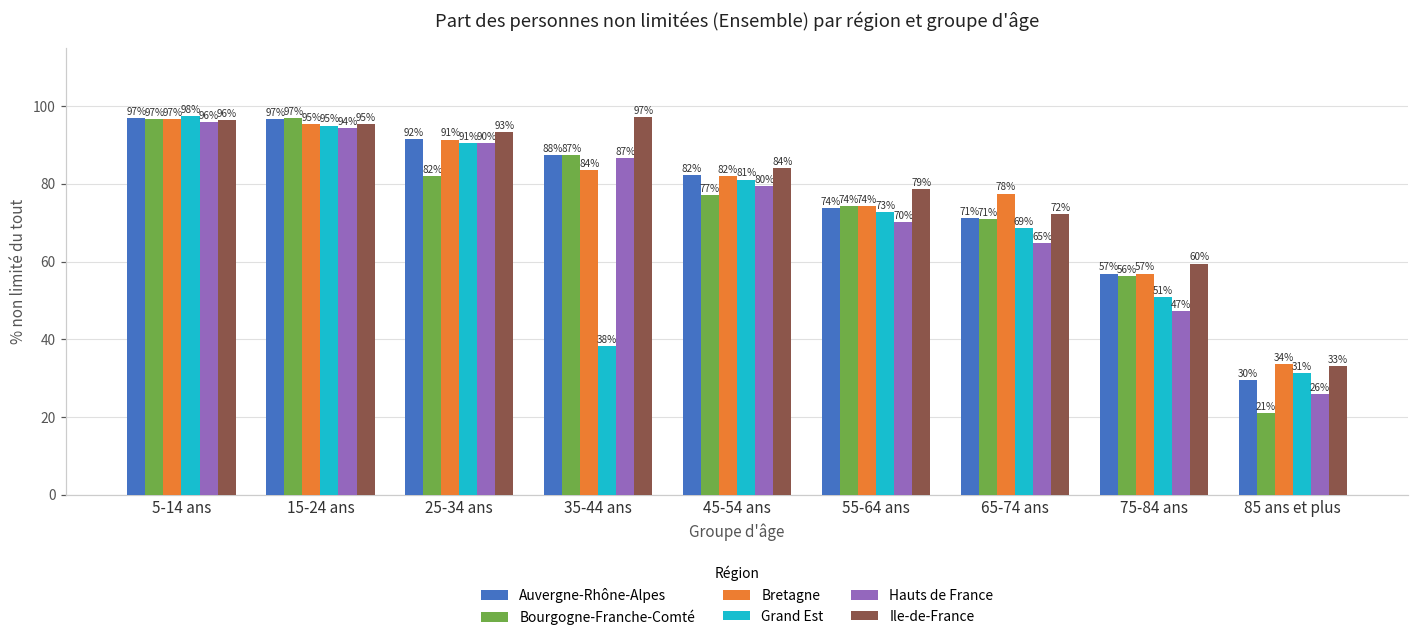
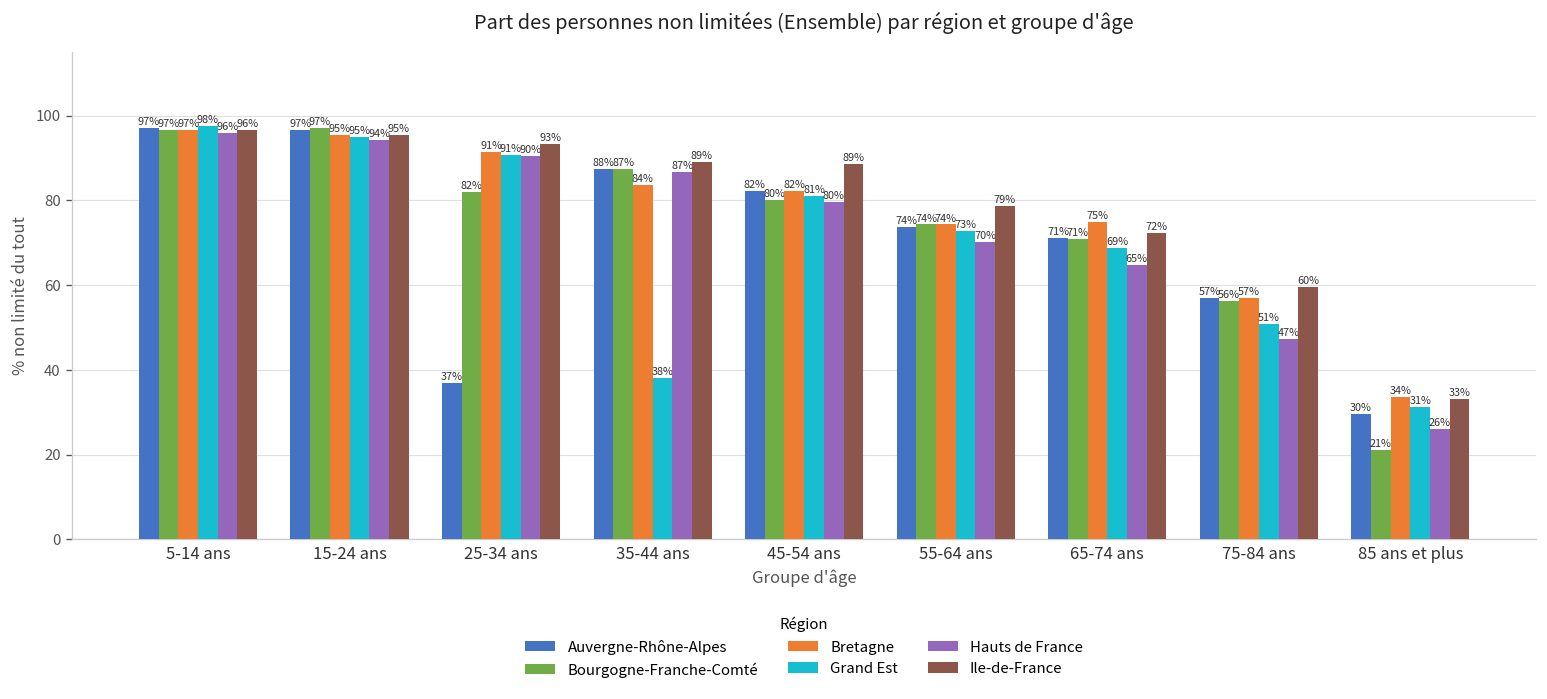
Auvergne-Rhône-Alpes, 25-34 ans: 92% -> 37%
Ile-de-France, 35-44 ans: 97% -> 89%
Bourgogne-Franche-Comté, 45-54 ans: 77% -> 80%
Ile-de-France, 45-54 ans: 84% -> 89%
Bretagne, 65-74 ans: 78% -> 75%
